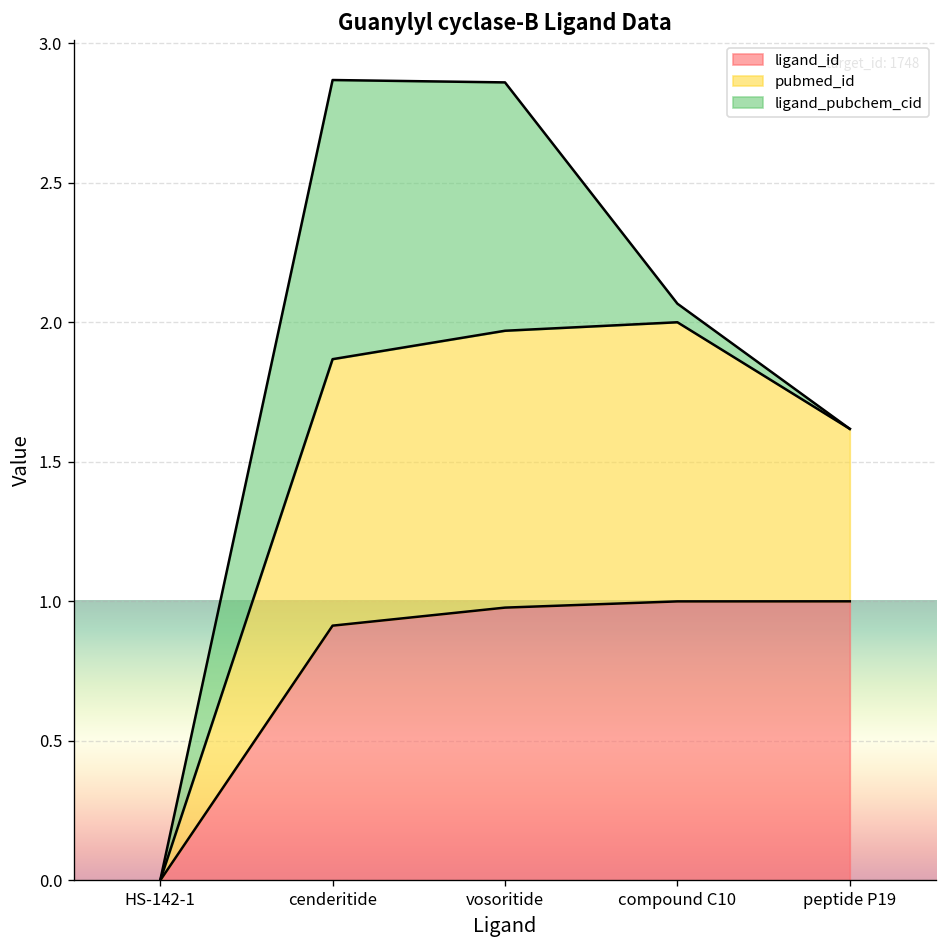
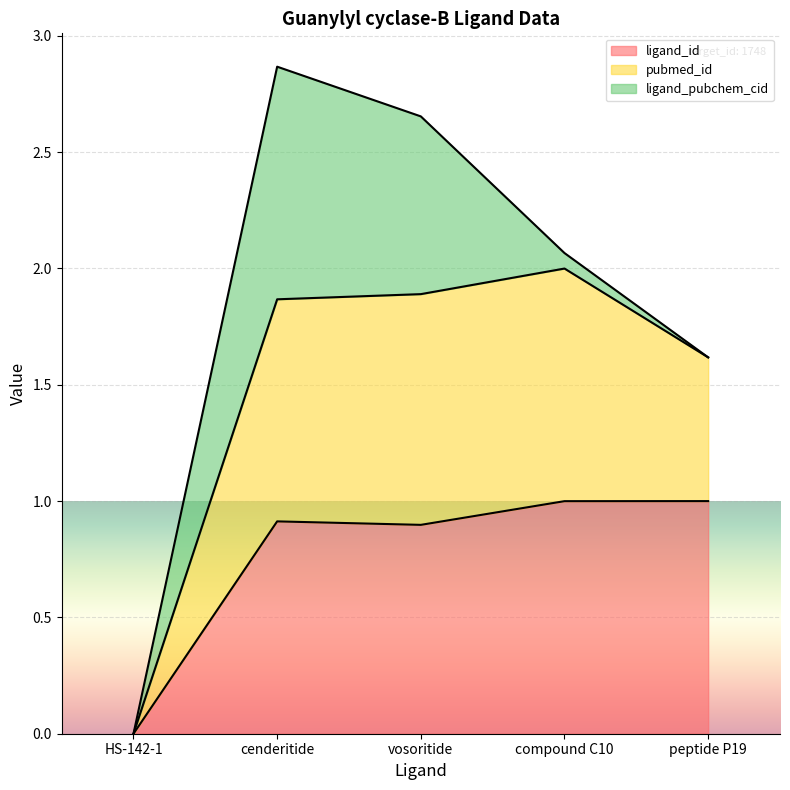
ligand_id, vosoritide: 0.98 -> 0.90
ligand_pubchem_cid, vosoritide: 0.89 -> 0.76
